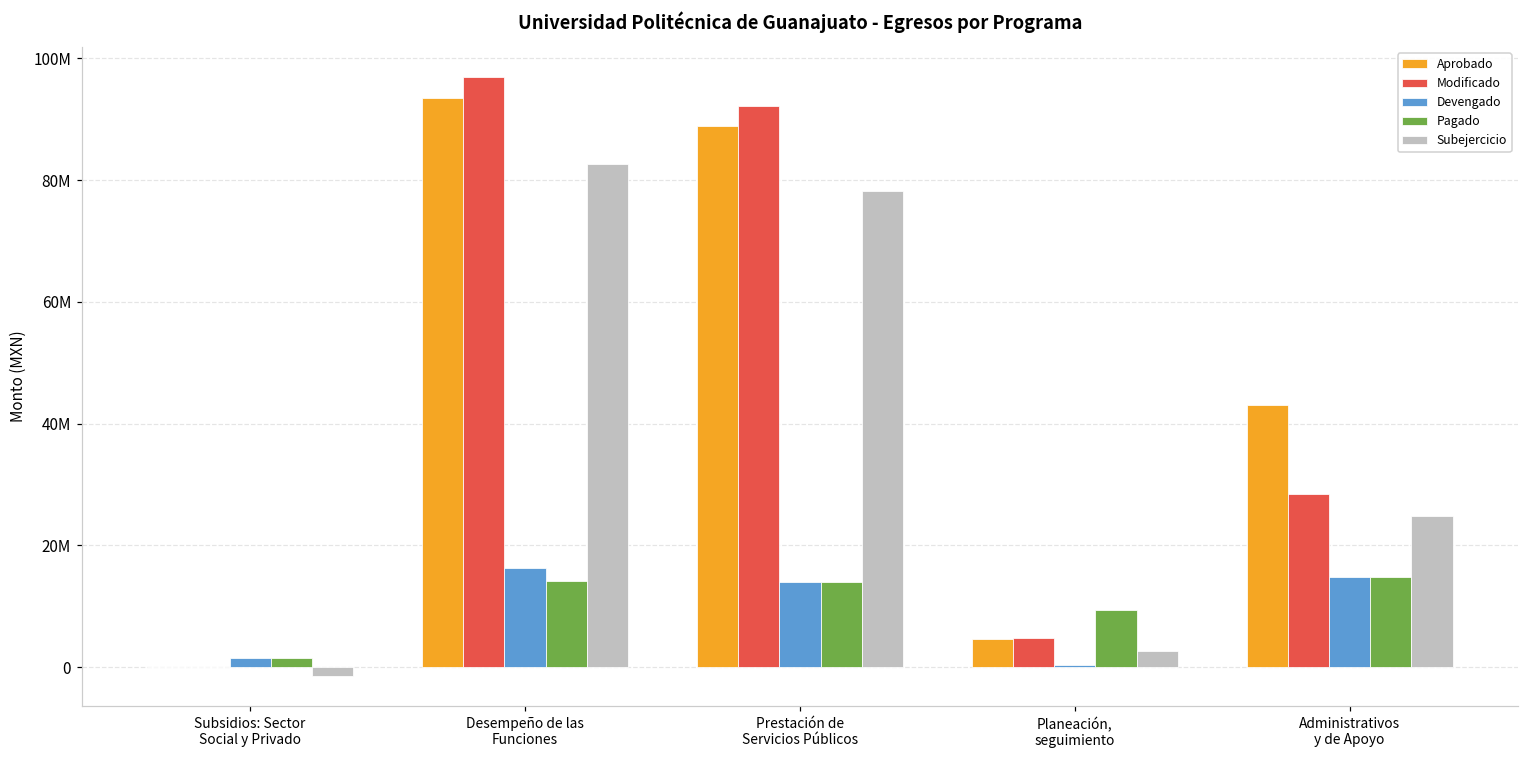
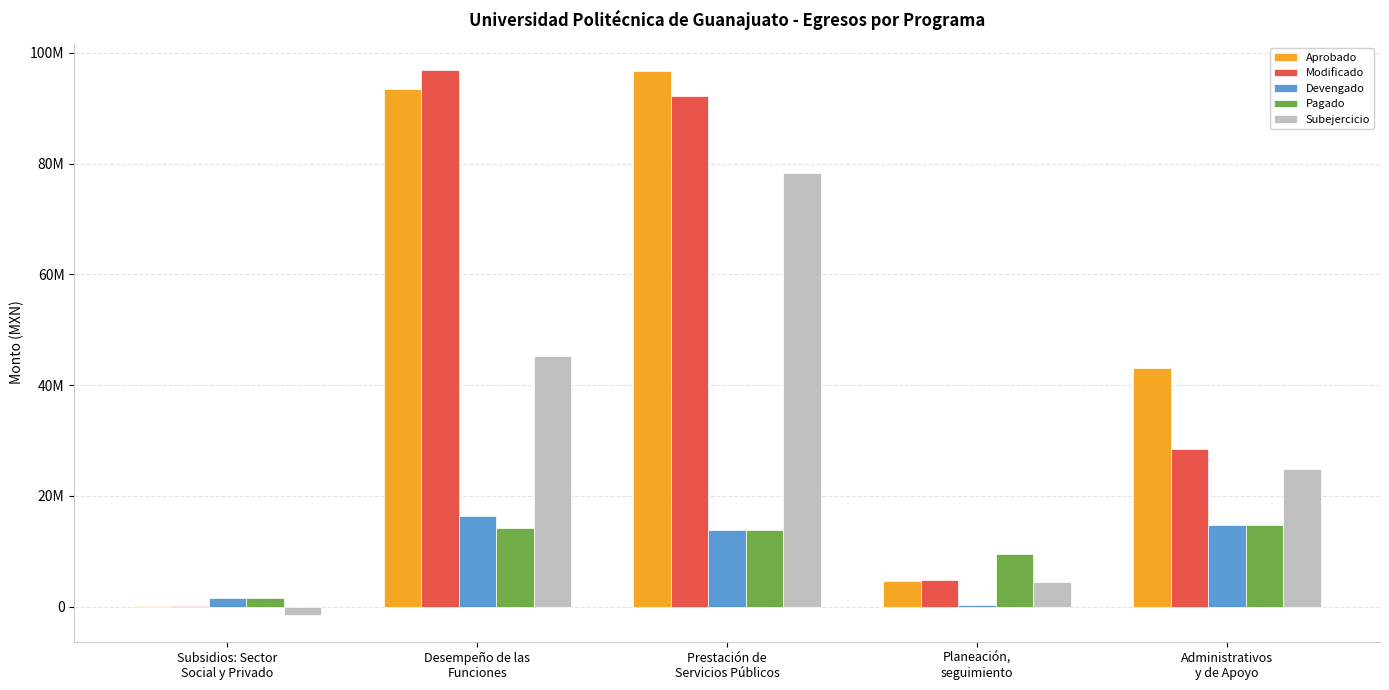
Subejercicio, Desempeño de las Funciones: 83000000 -> 45000000
Aprobado, Prestación de Servicios Públicos: 89000000 -> 97000000
Subejercicio, Planeación, seguimiento: 3000000 -> 4000000
